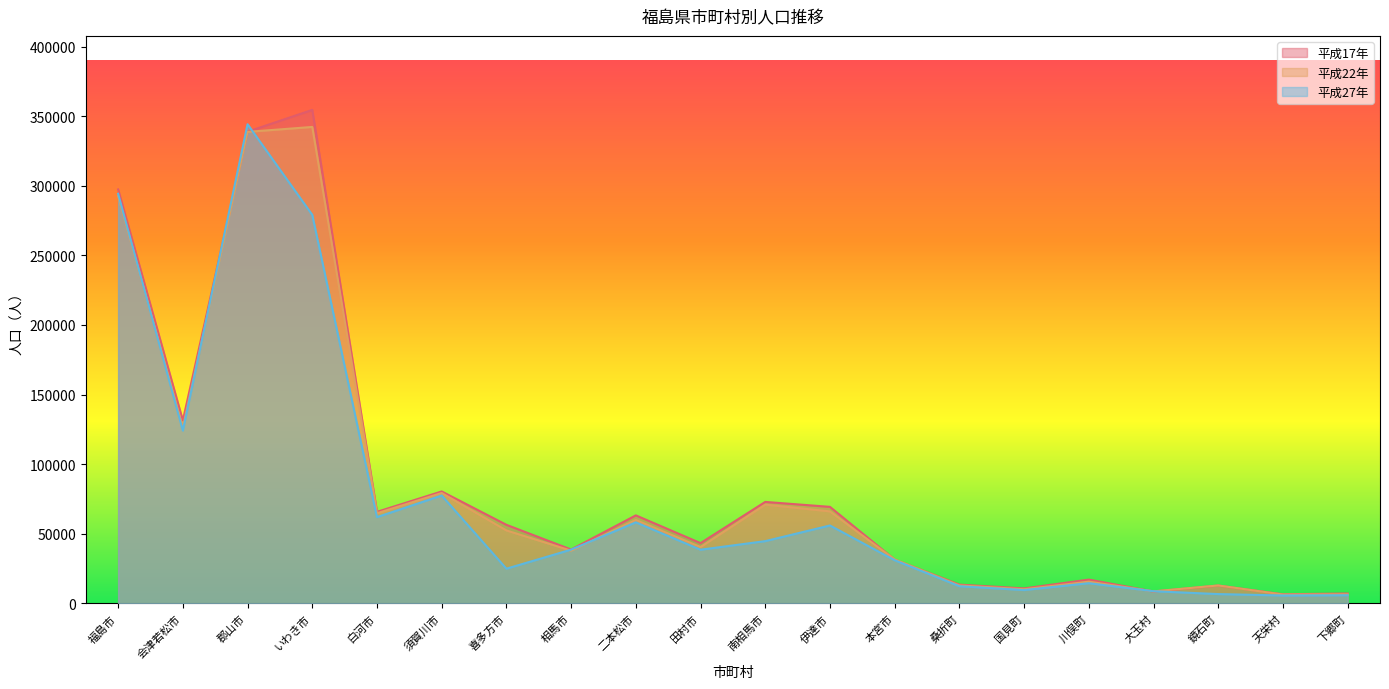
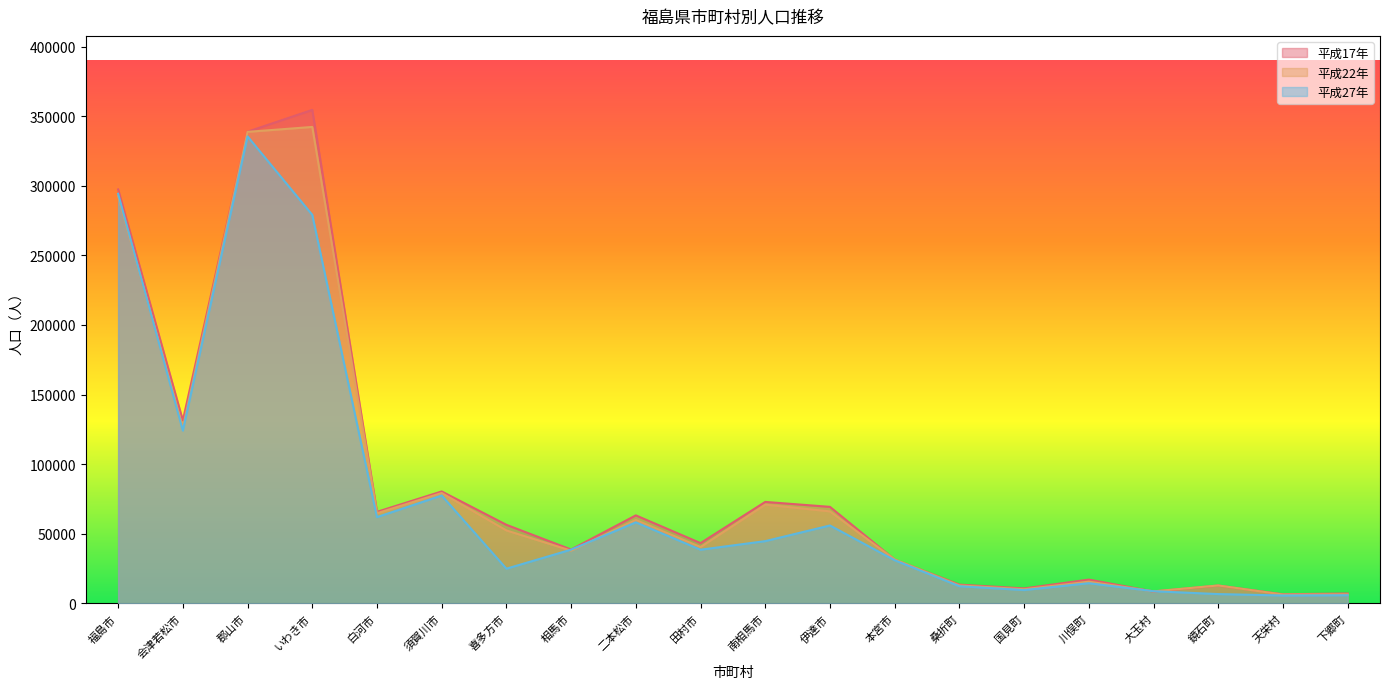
平成27年, 郡山市: 344000 -> 335000
